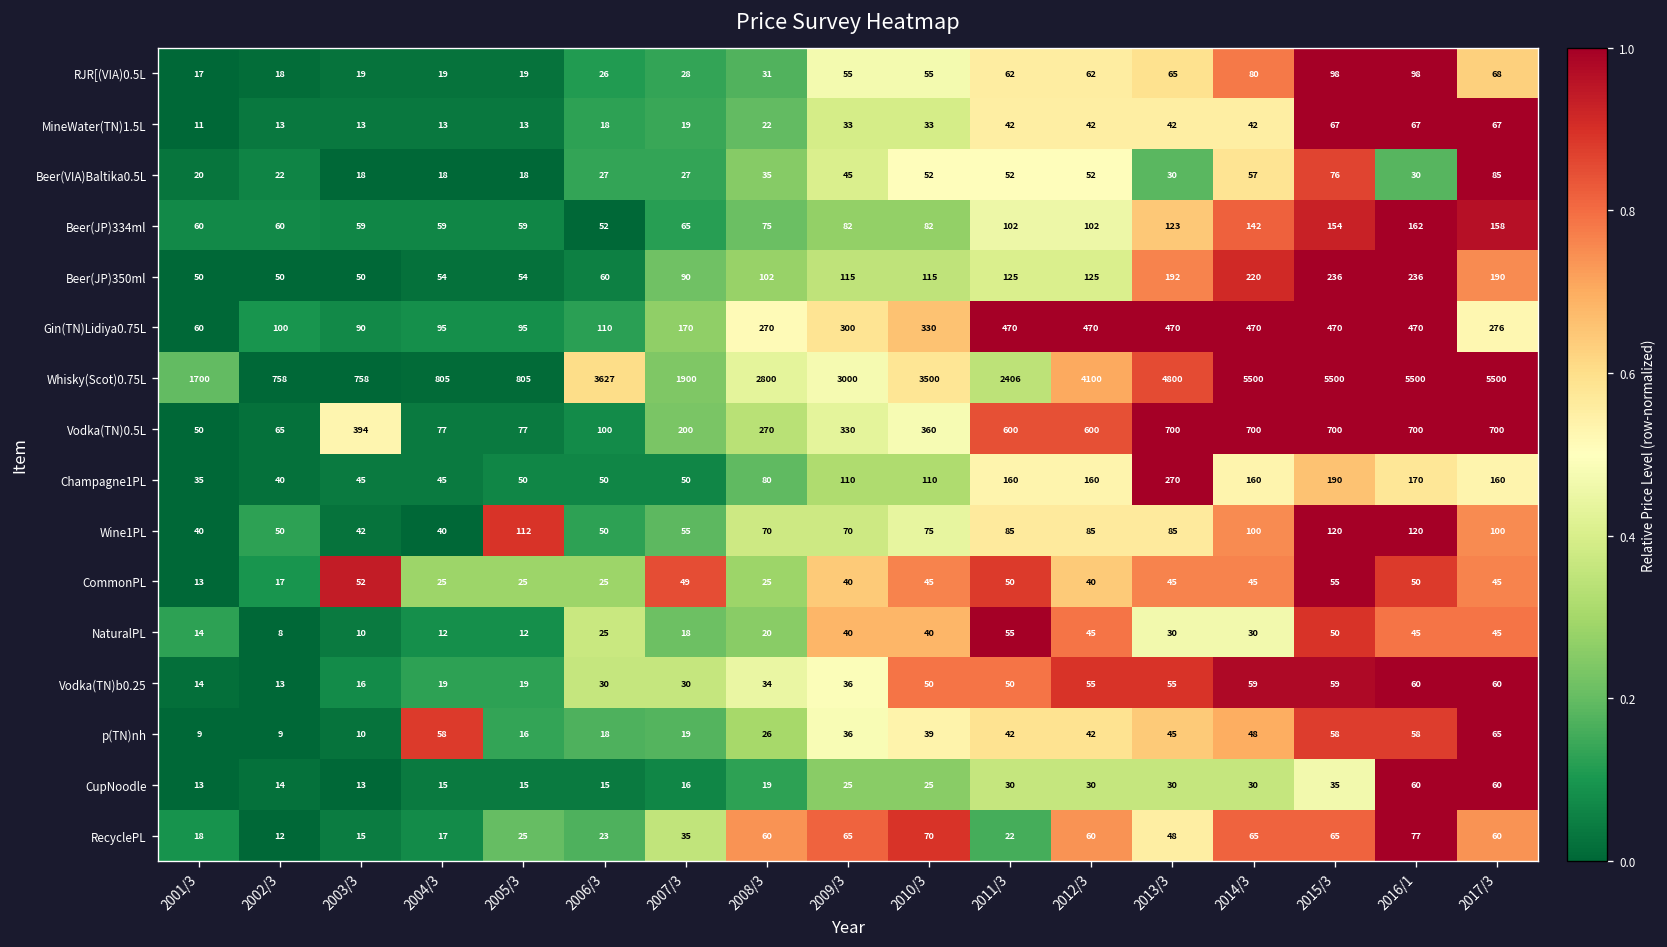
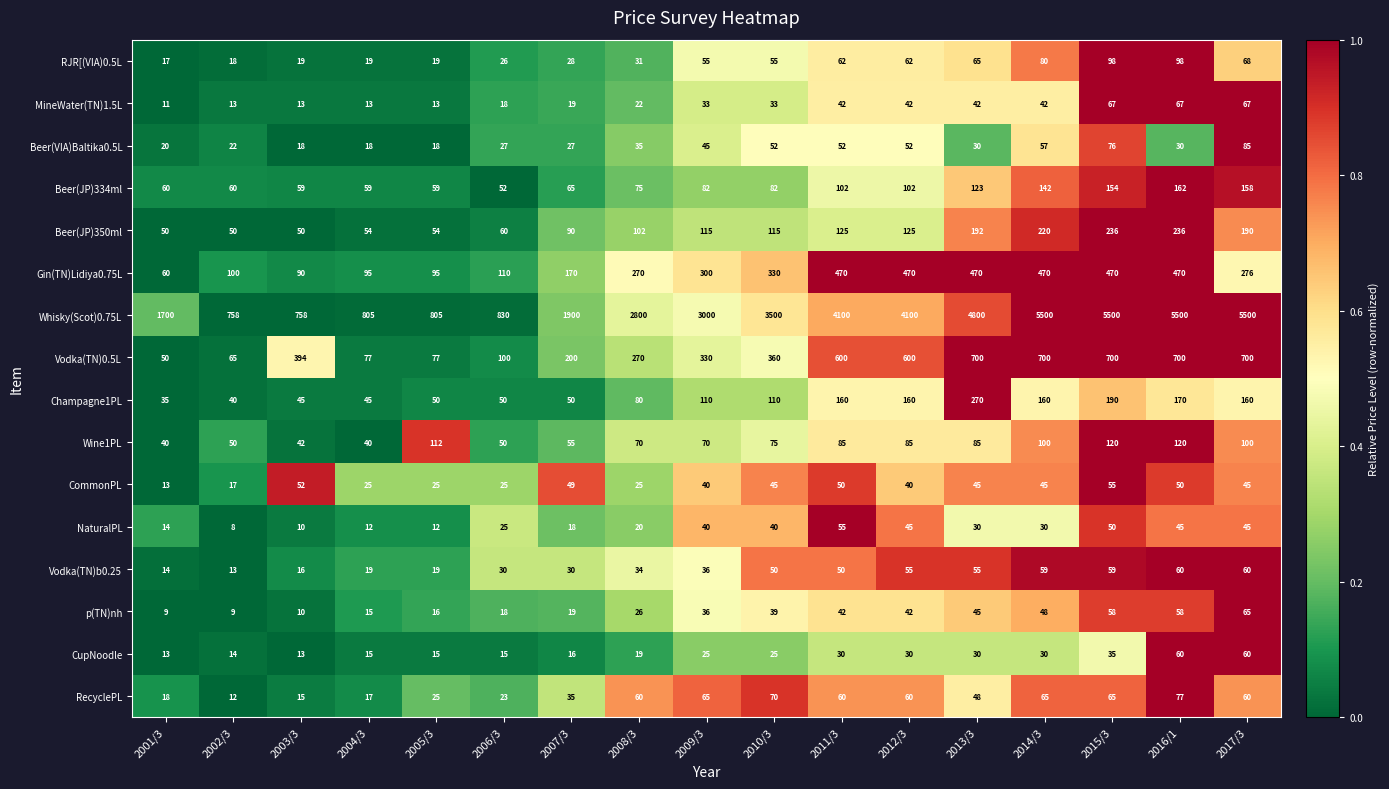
Whisky(Scot)0.75L, 2006/3: 3627 -> 830
Whisky(Scot)0.75L, 2011/3: 2406 -> 4100
p(TN)nh, 2004/3: 58 -> 15
RecyclePL, 2011/3: 22 -> 60
